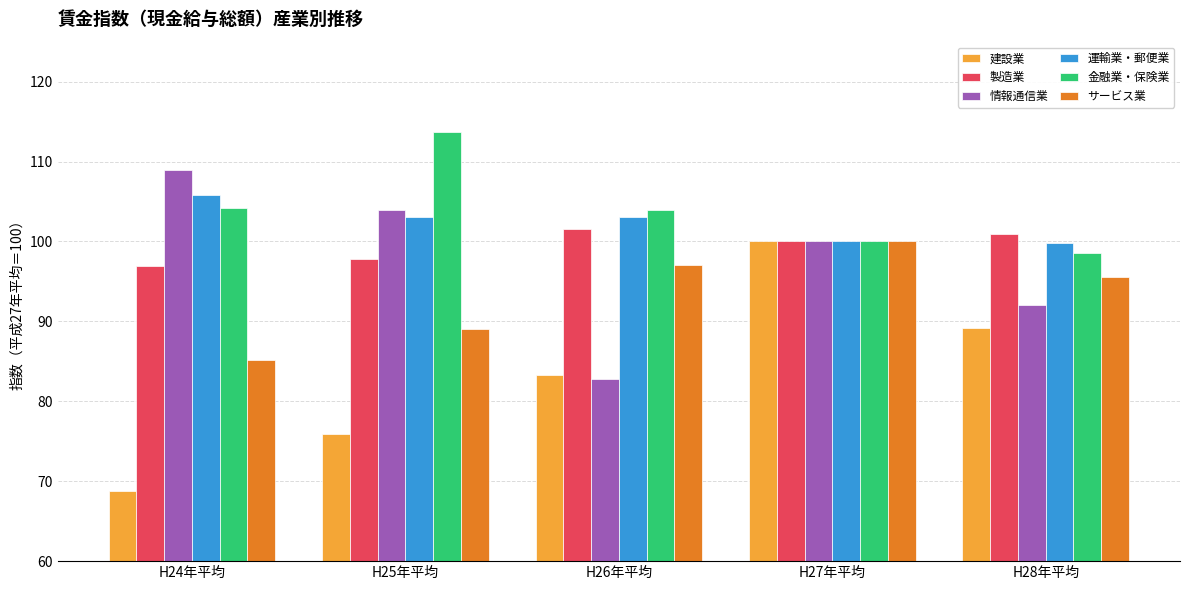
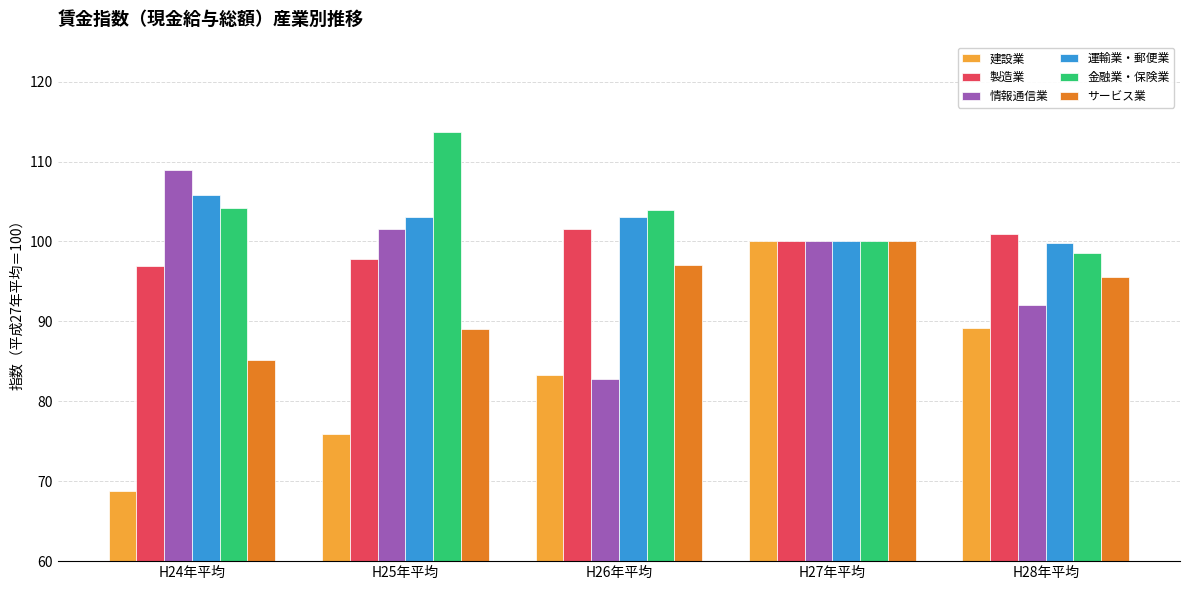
情報通信業, H25年平均: 104 -> 102
